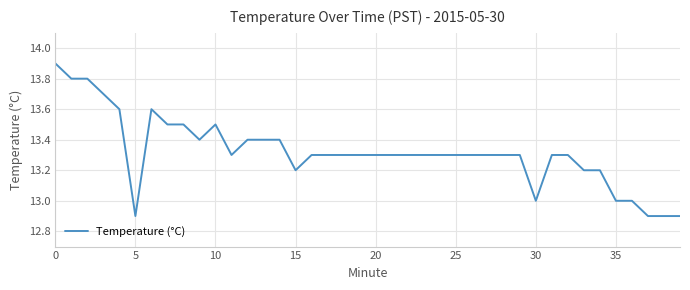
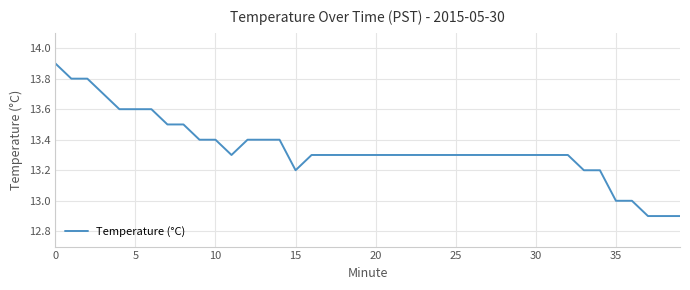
5: 12.9 -> 13.6
10: 13.5 -> 13.4
30: 13.0 -> 13.3
